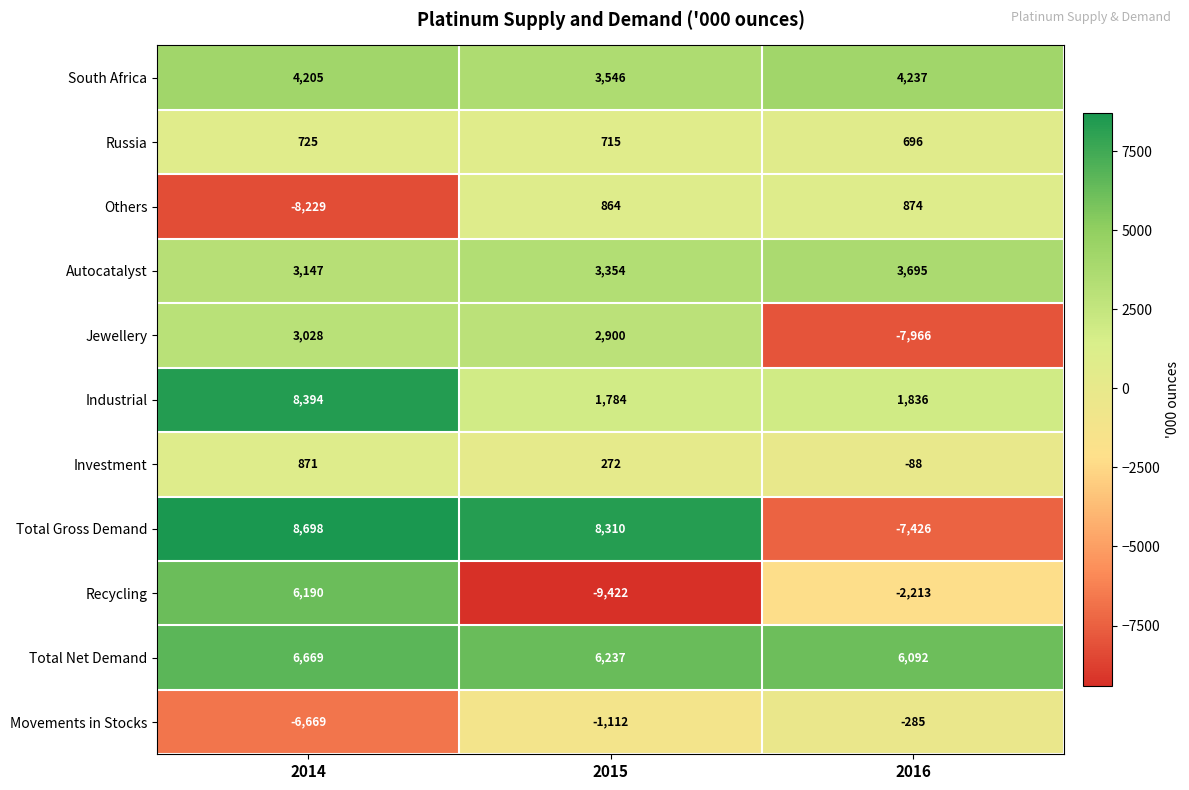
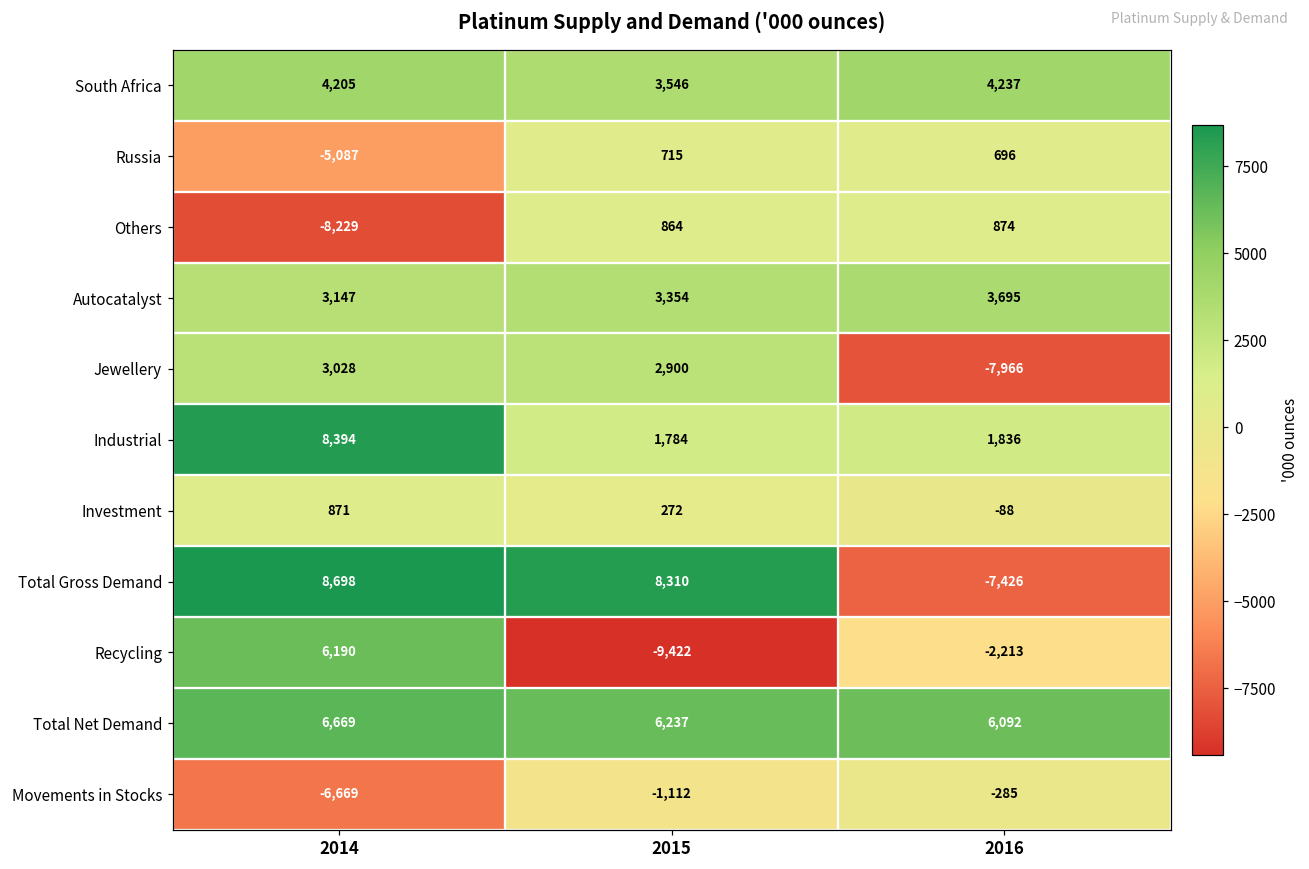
Russia, 2014: 725 -> -5,087
